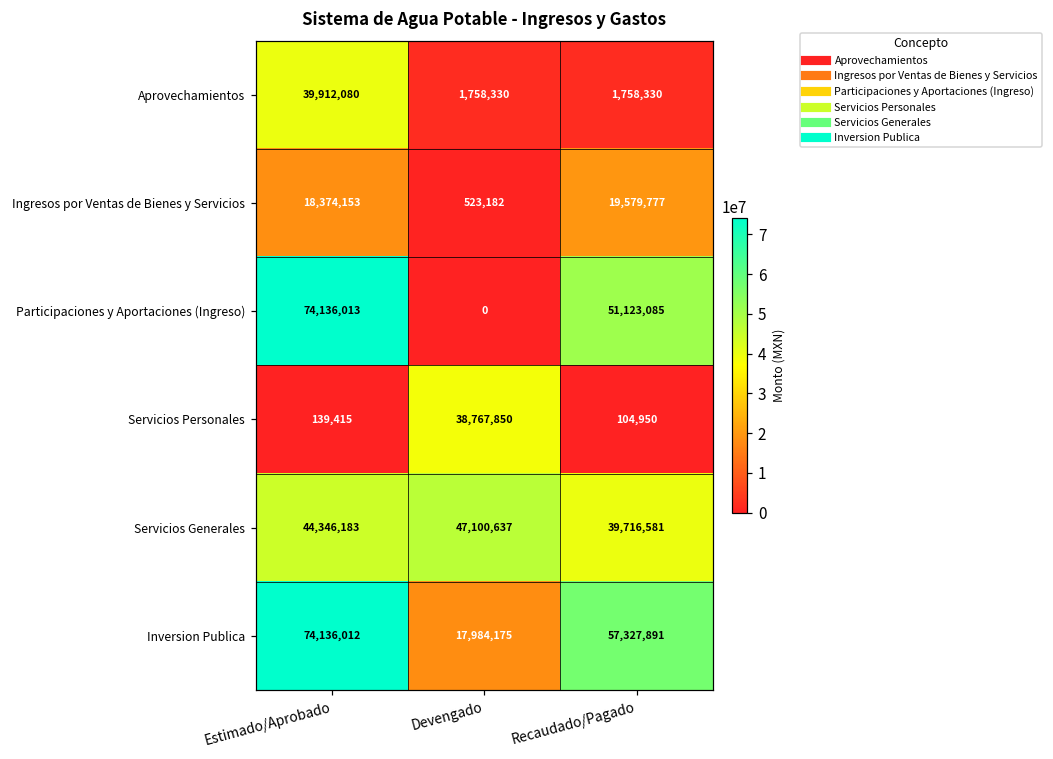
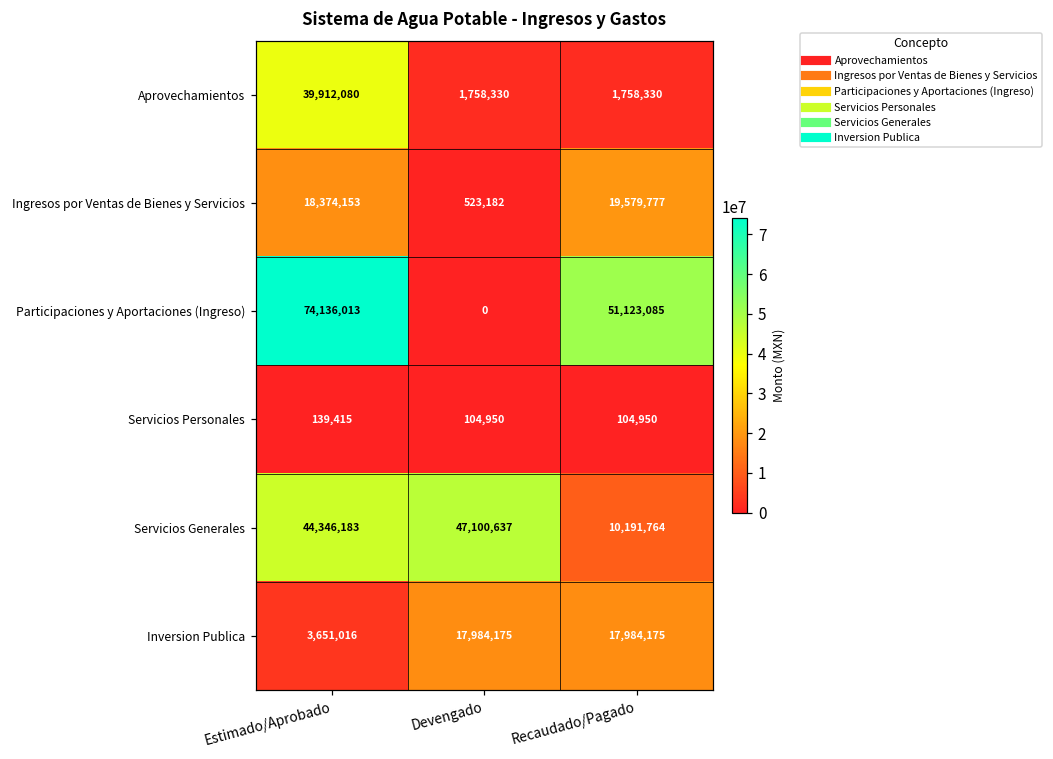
Servicios Personales, Devengado: 38,767,850 -> 104,950
Servicios Generales, Recaudado/Pagado: 39,716,581 -> 10,191,764
Inversion Publica, Estimado/Aprobado: 74,136,012 -> 3,651,016
Inversion Publica, Recaudado/Pagado: 57,327,891 -> 17,984,175
